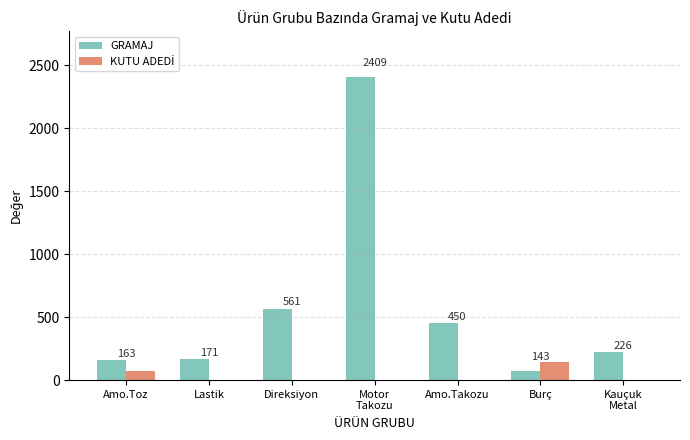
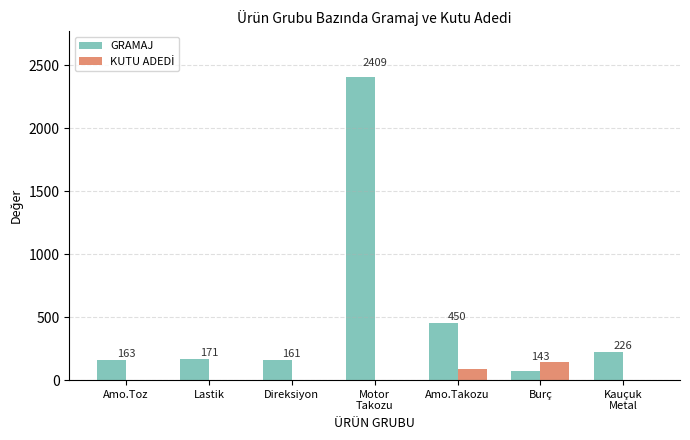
KUTU ADEDİ, Amo.Toz: 70 -> 0
GRAMAJ, Direksiyon: 561 -> 161
KUTU ADEDİ, Amo.Takozu: 0 -> 90
